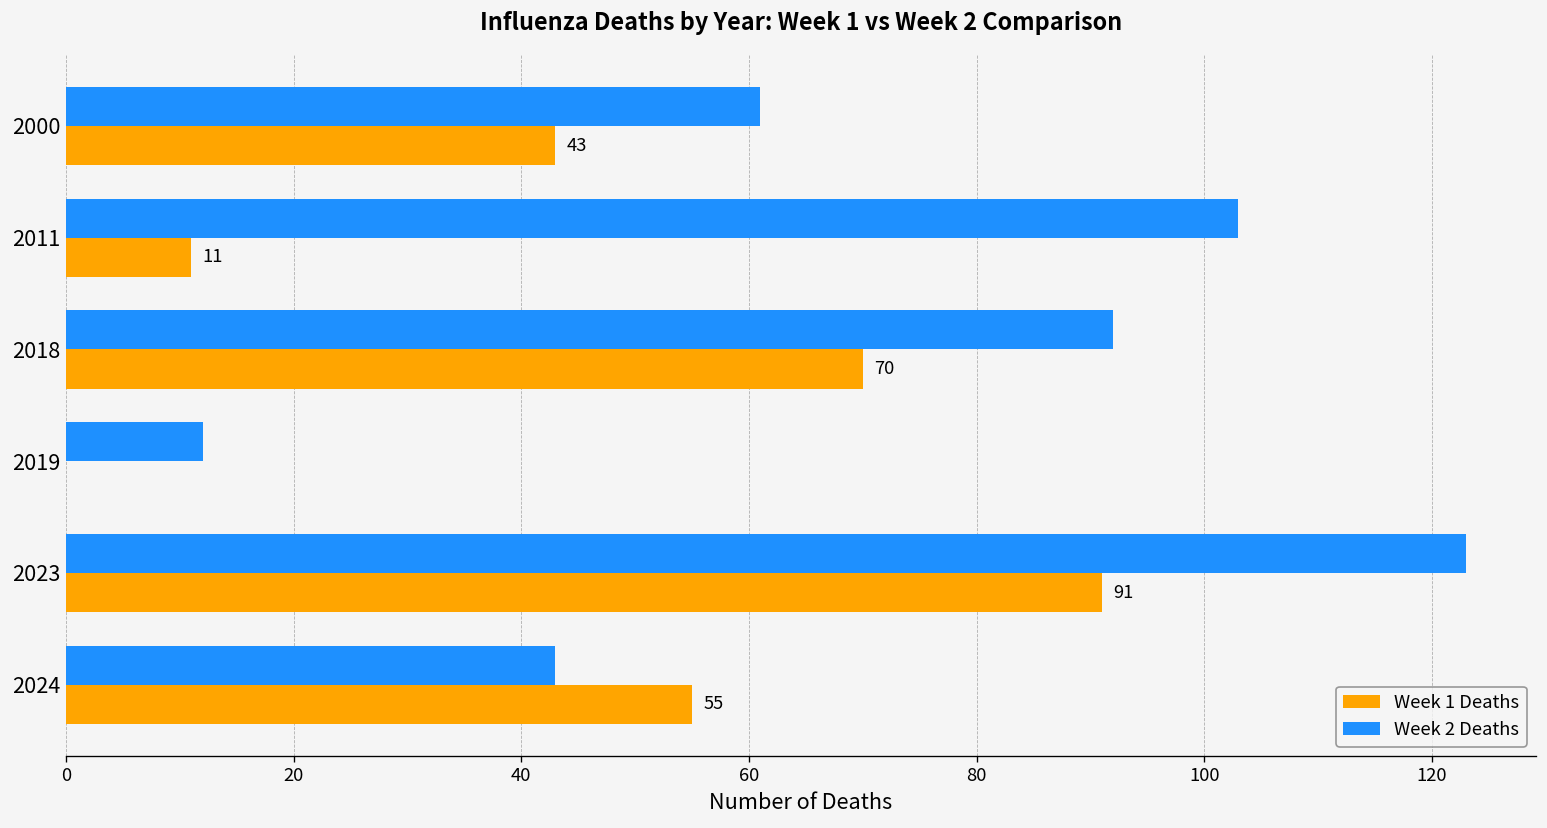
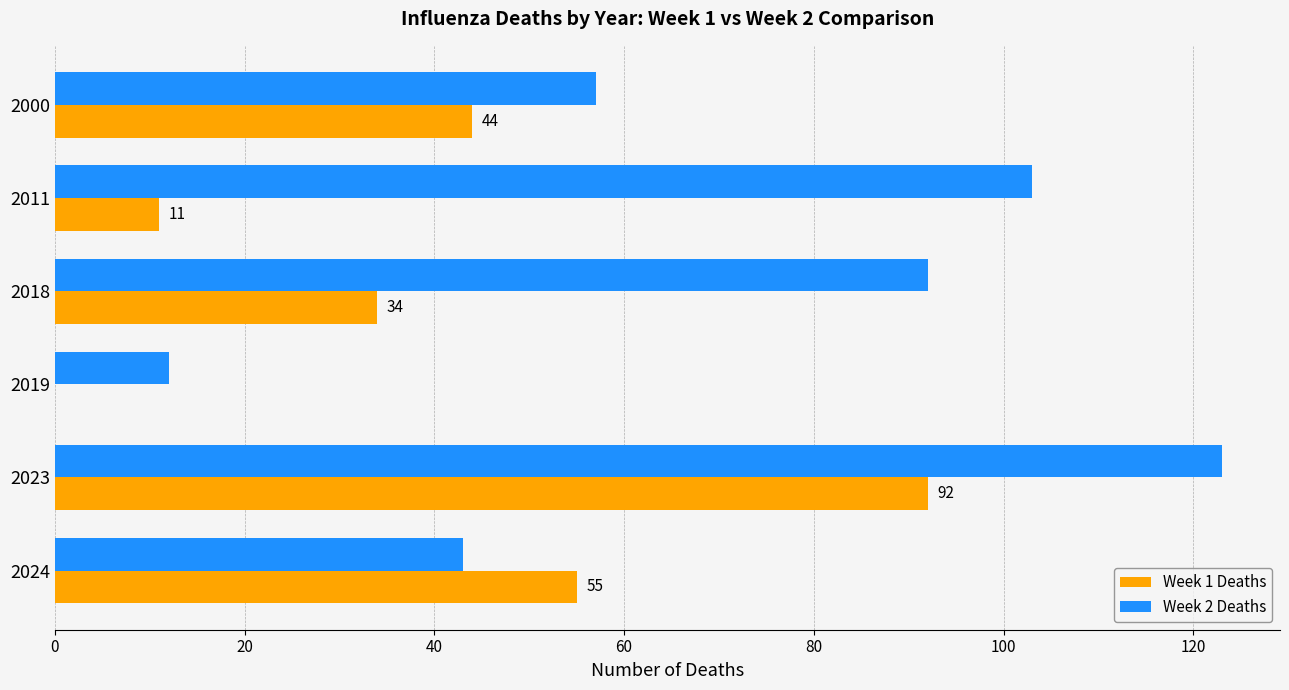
Week 2 Deaths, 2000: 61 -> 57
Week 1 Deaths, 2000: 43 -> 44
Week 1 Deaths, 2018: 70 -> 34
Week 1 Deaths, 2023: 91 -> 92
